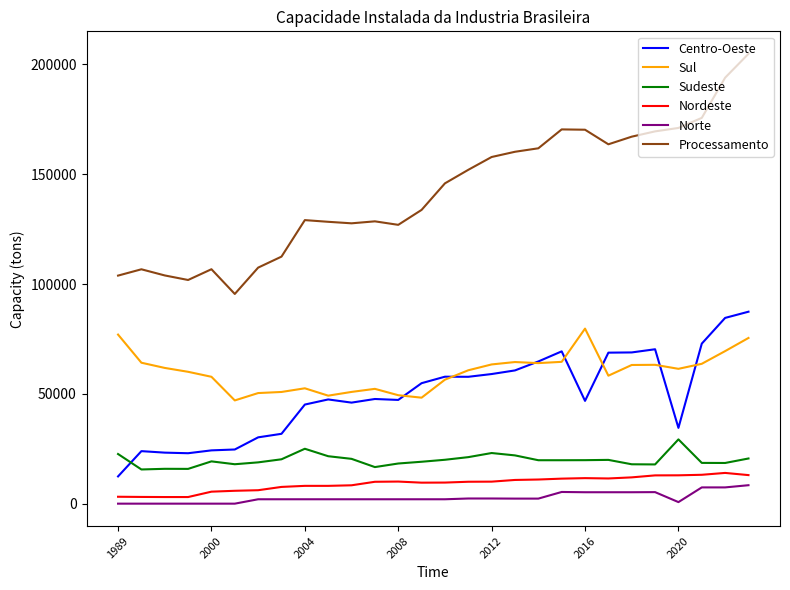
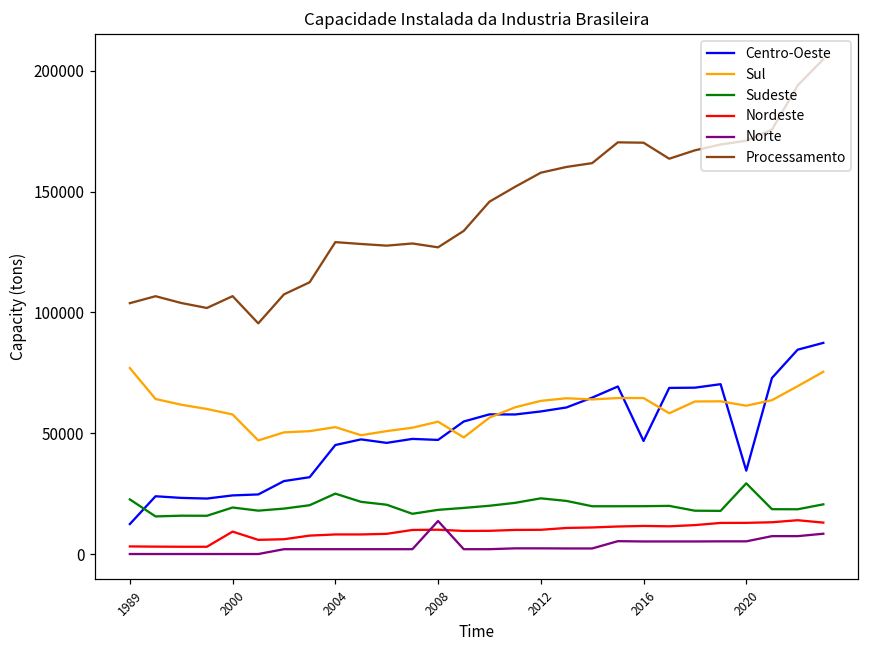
Nordeste, 2000: 5000 -> 9000
Sul, 2008: 49000 -> 55000
Norte, 2008: 2000 -> 14000
Sul, 2016: 80000 -> 65000
Norte, 2020: 1000 -> 5000
